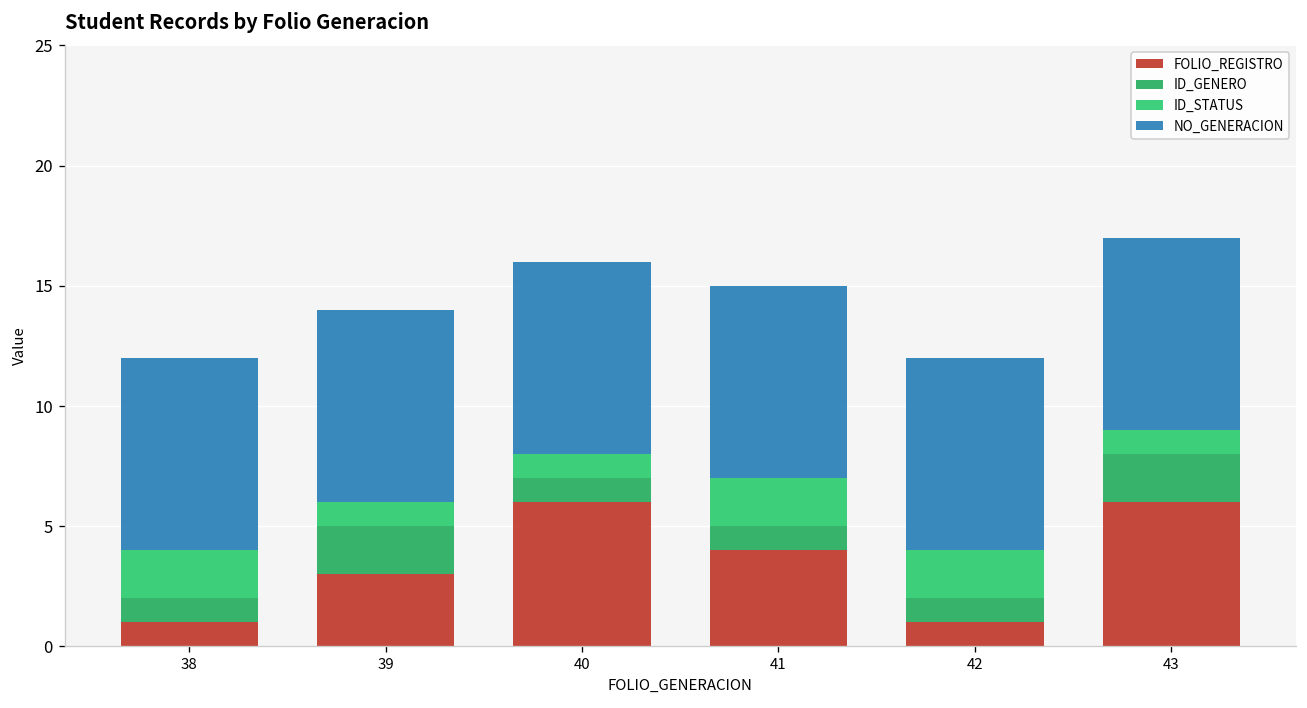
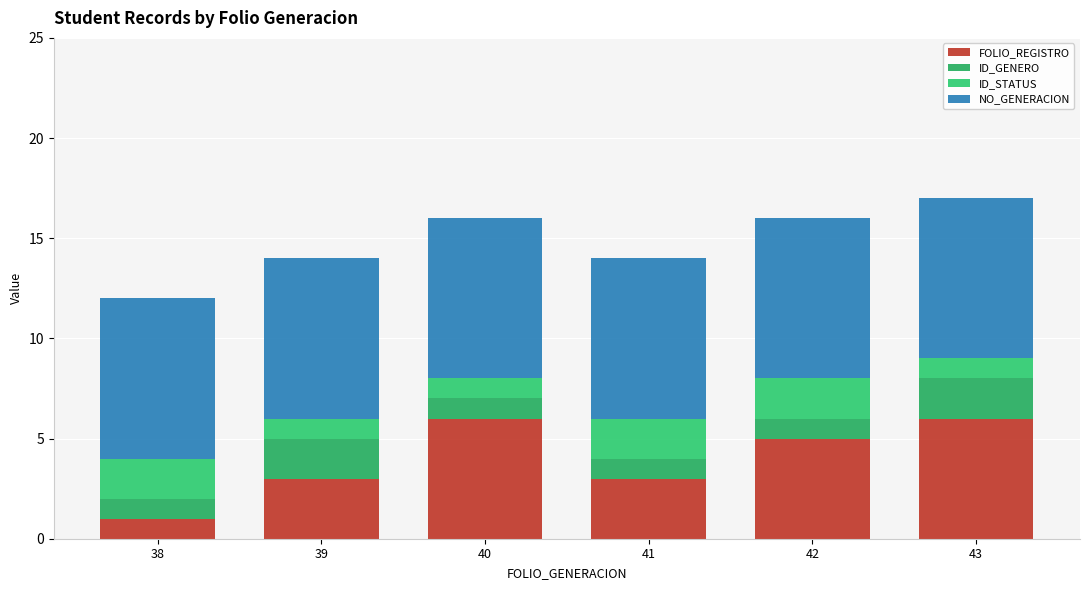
FOLIO_REGISTRO, 41: 4 -> 3
FOLIO_REGISTRO, 42: 1 -> 5
